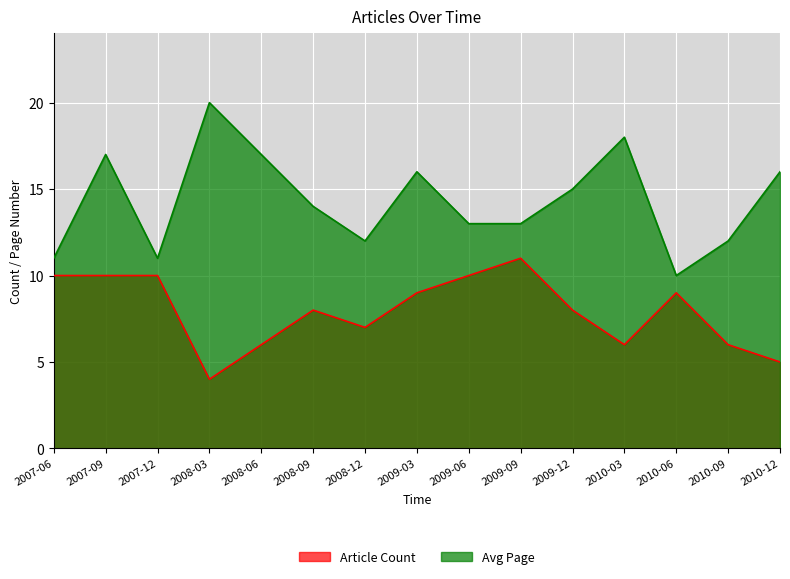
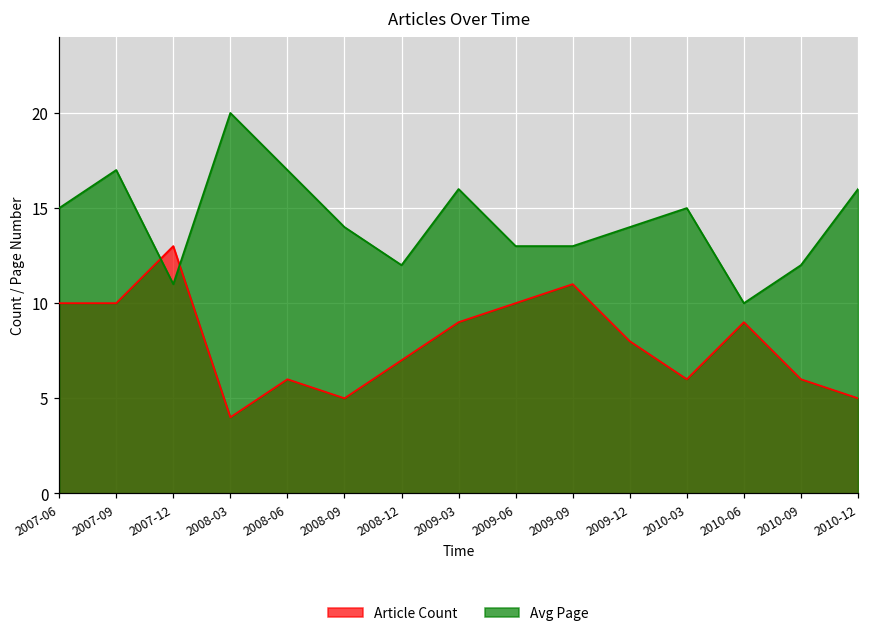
Avg Page, 2007-06: 11 -> 15
Article Count, 2007-12: 10 -> 13
Article Count, 2008-09: 8 -> 5
Avg Page, 2009-12: 15 -> 14
Avg Page, 2010-03: 18 -> 15
